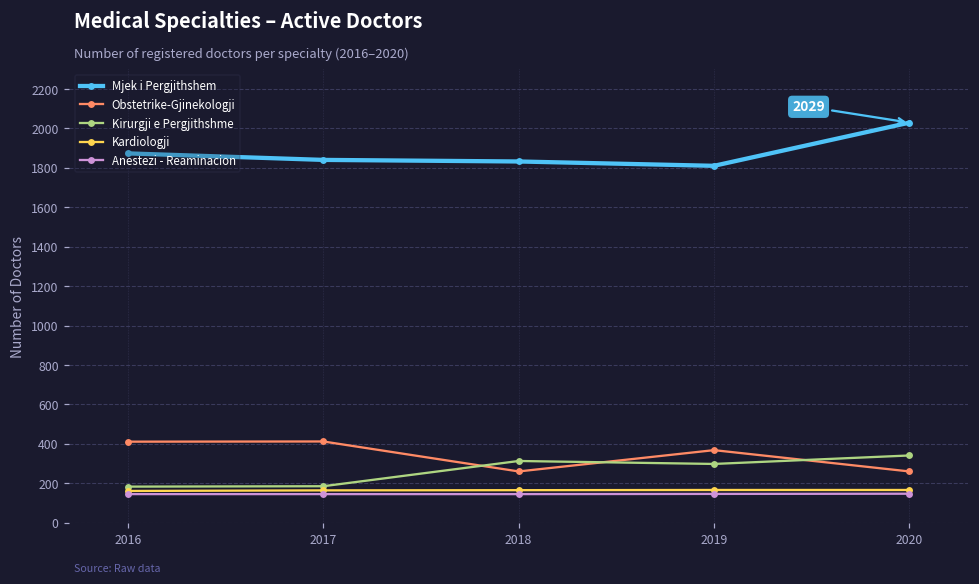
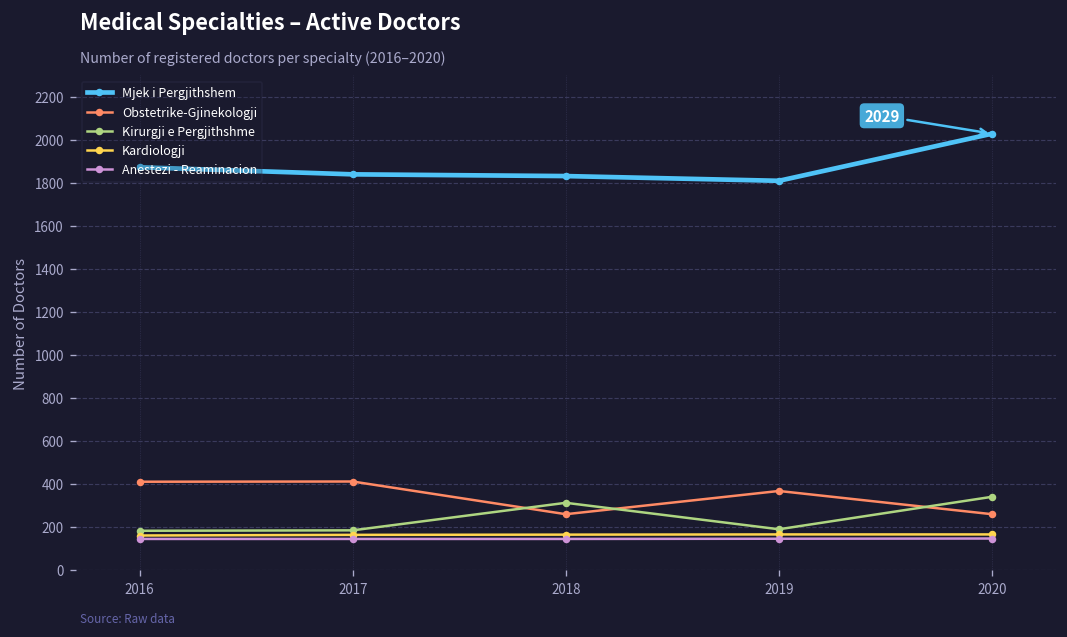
Kirurgji e Pergjithshme, 2019: 300 -> 190
